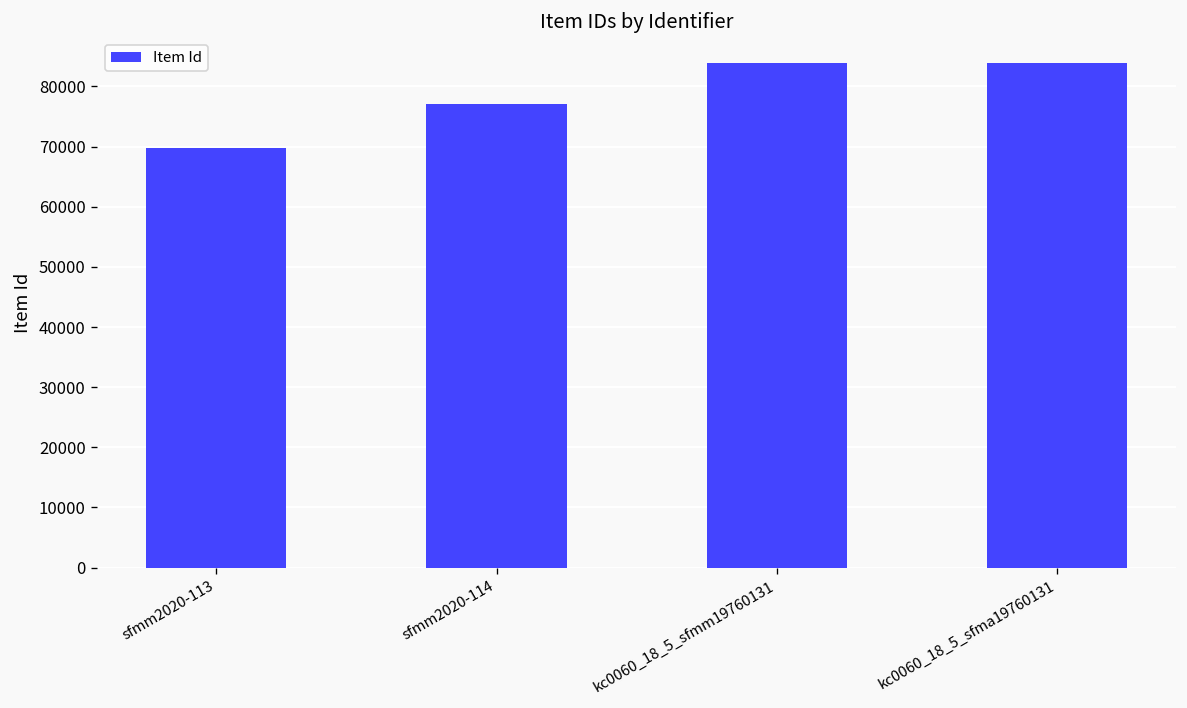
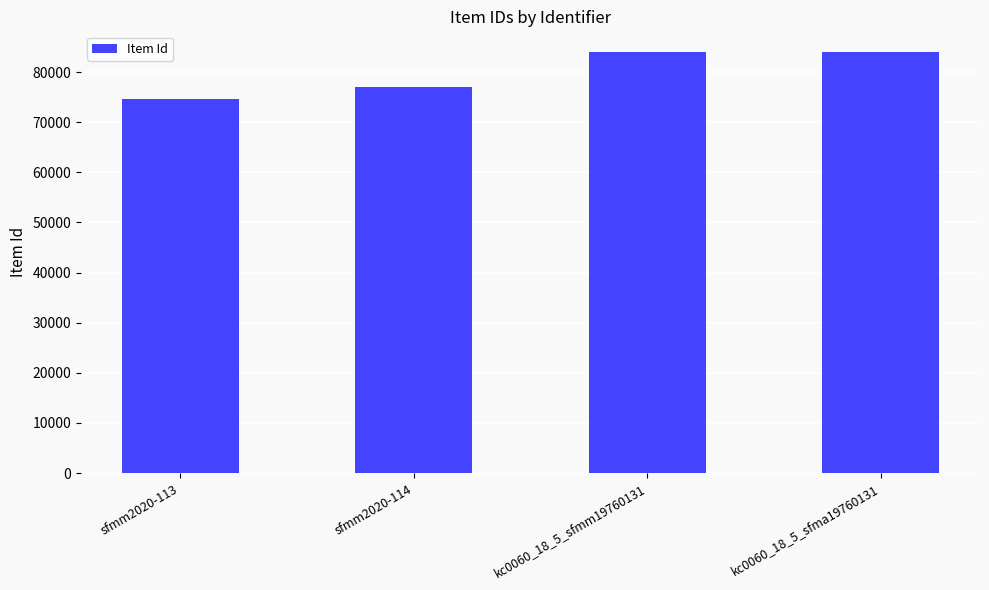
sfmm2020-113: 70000 -> 75000
